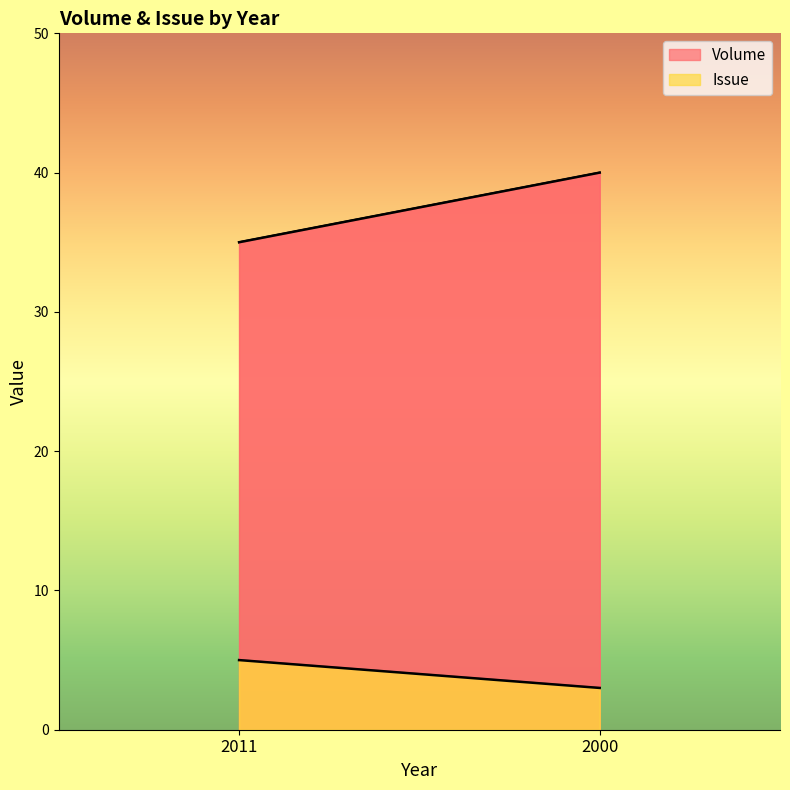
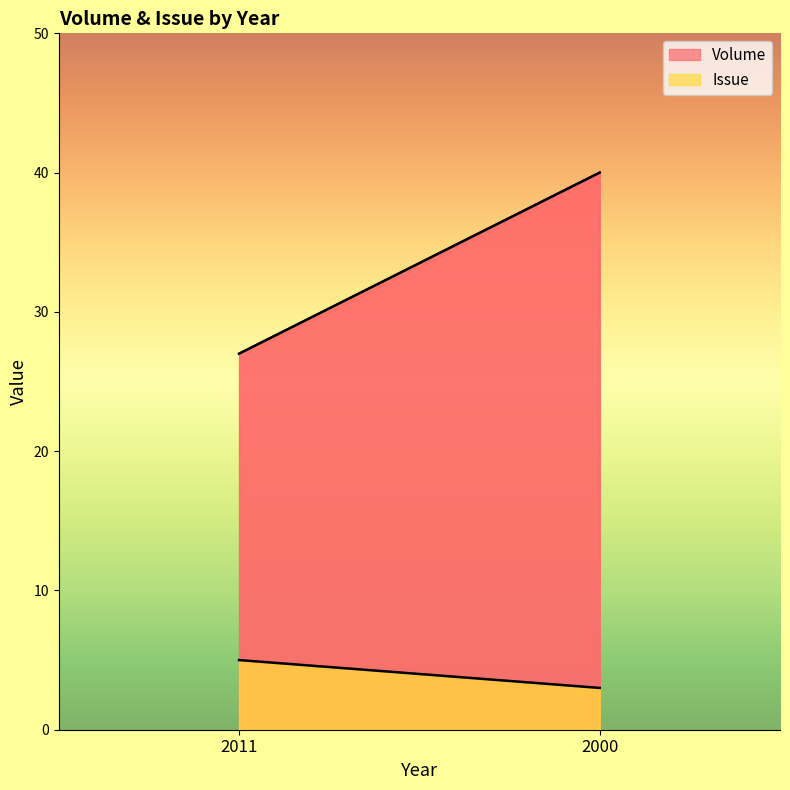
Volume, 2011: 35 -> 27
